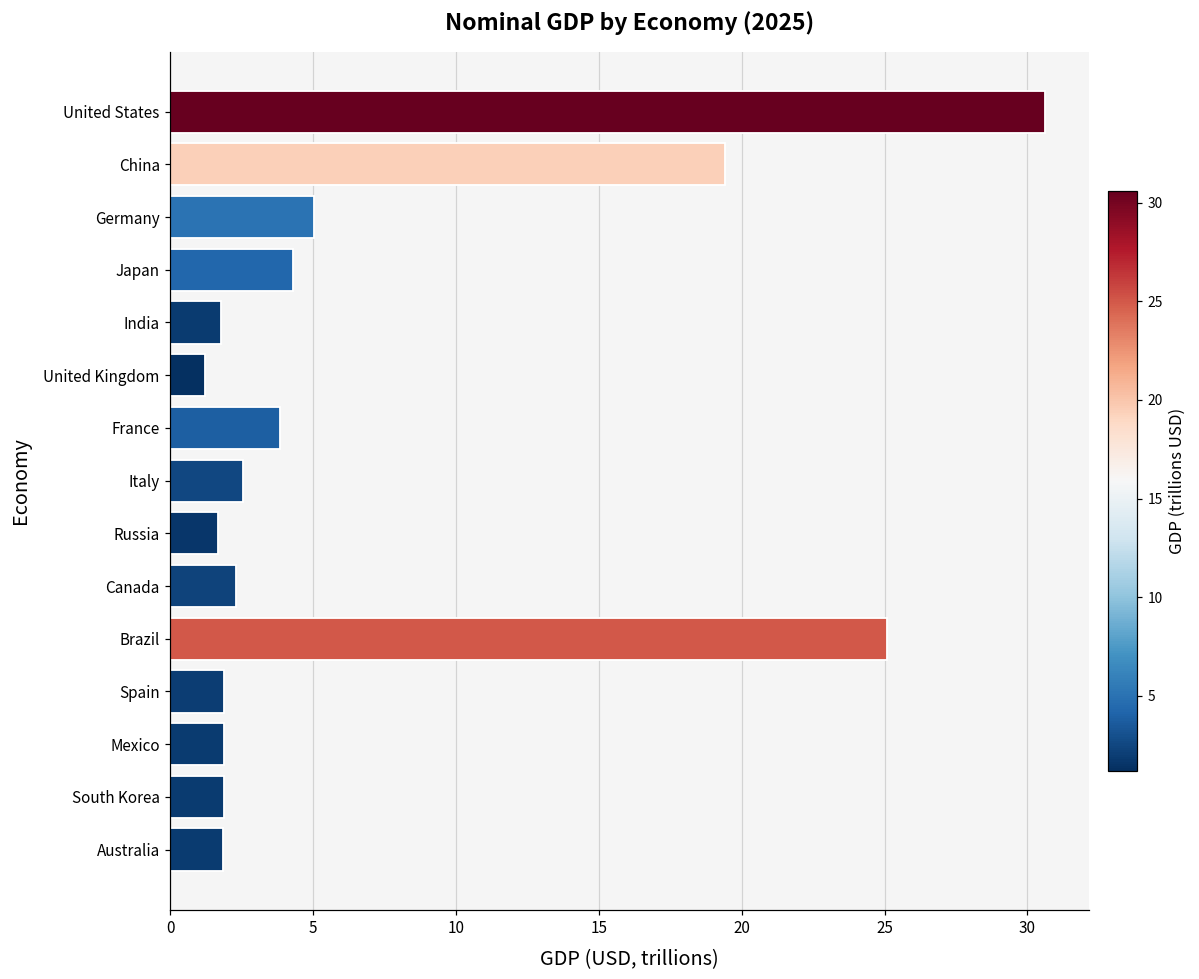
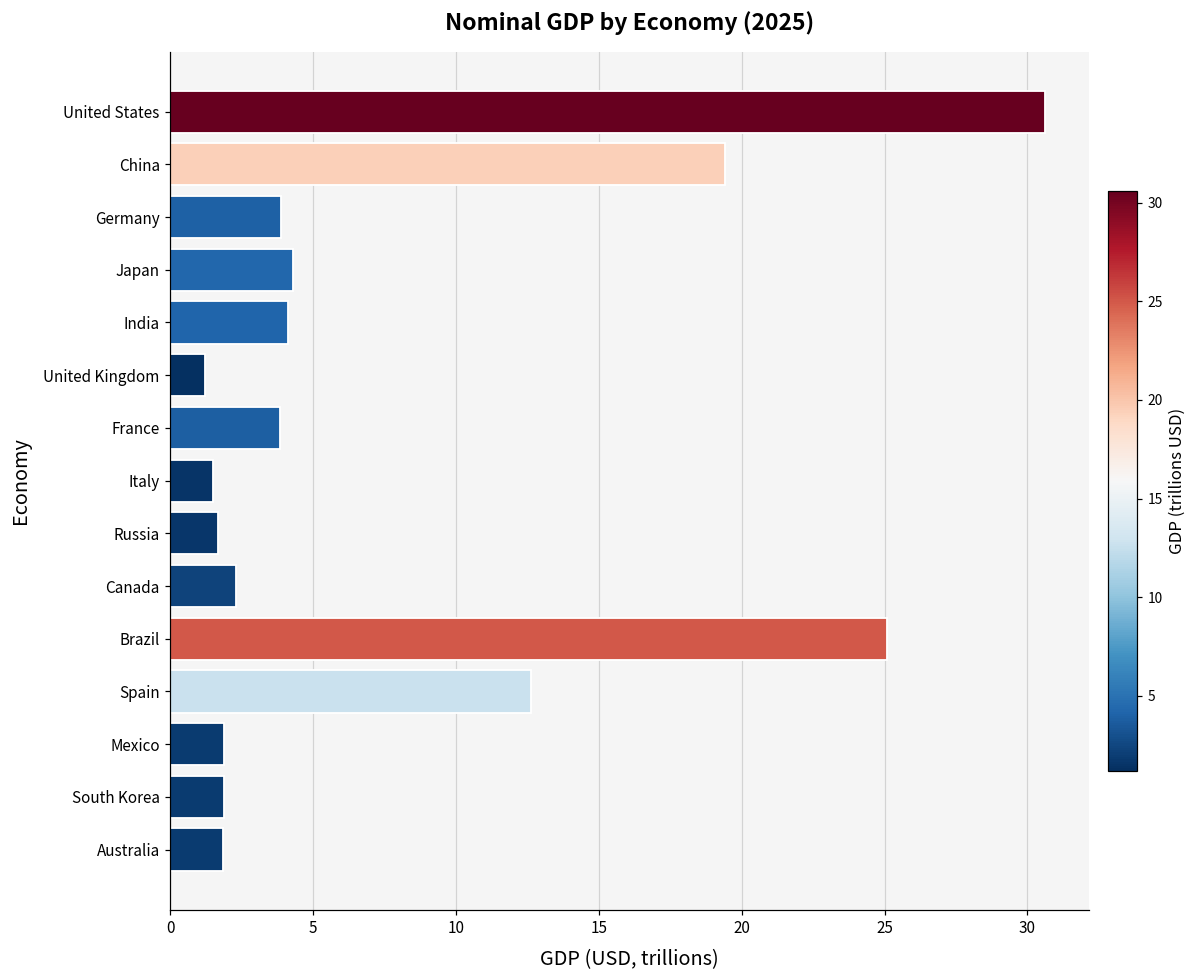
Germany: 5.0 -> 3.9
India: 1.8 -> 4.1
Italy: 2.5 -> 1.5
Spain: 1.9 -> 12.6
